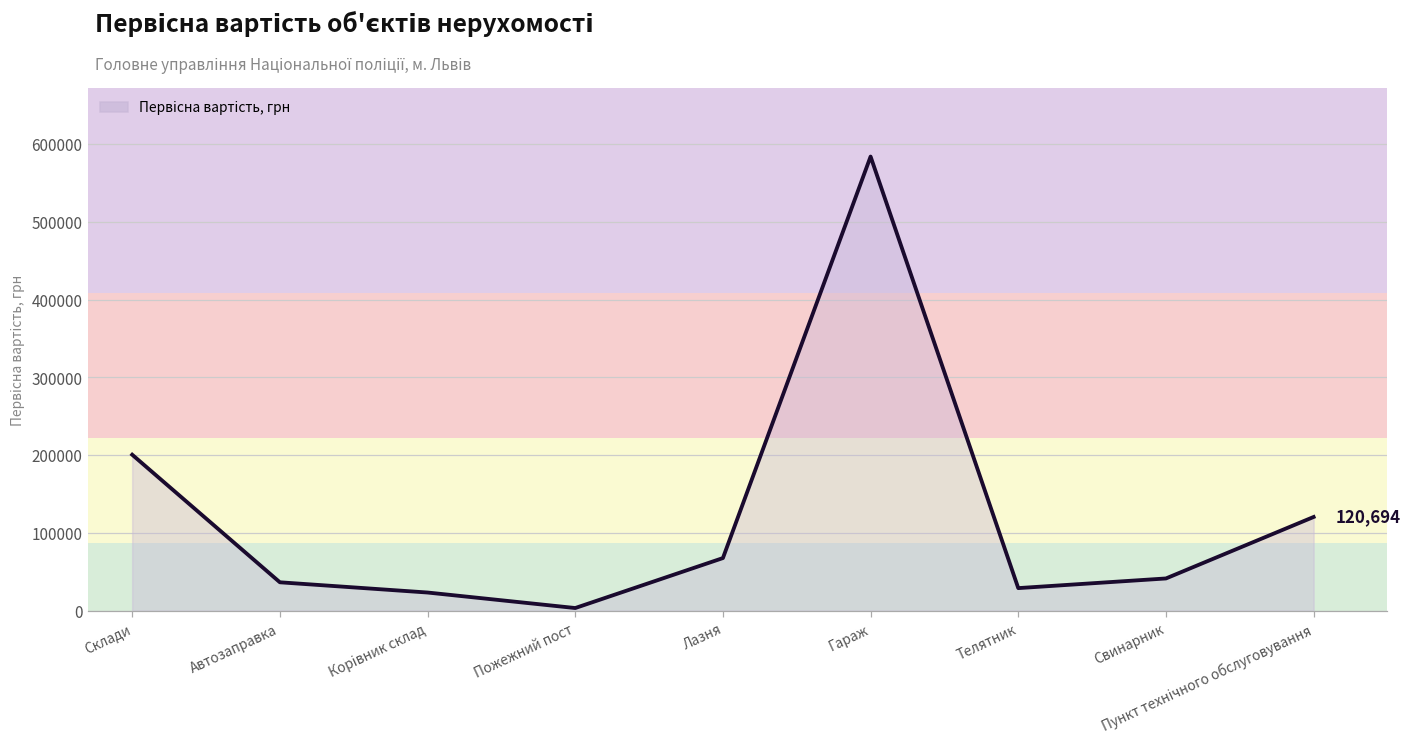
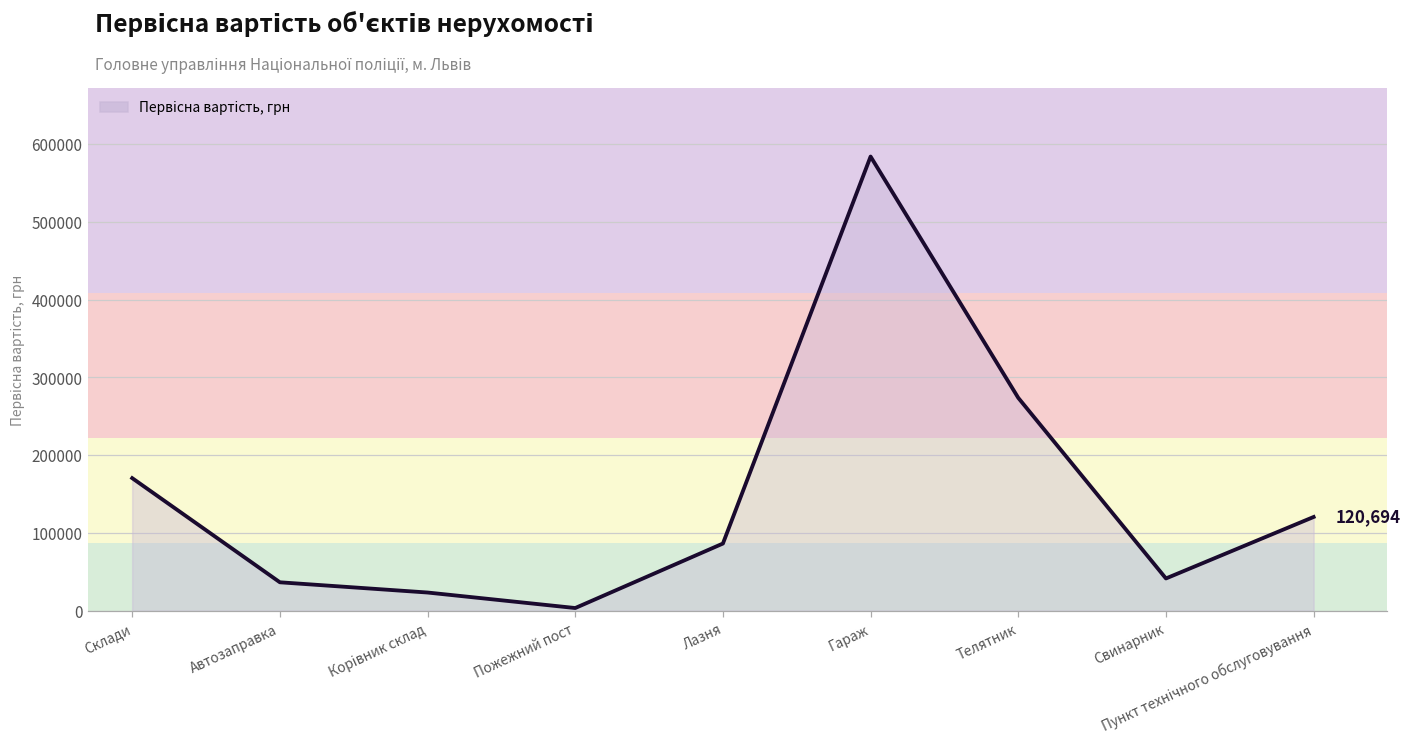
Cклади: 200000 -> 170000
Лазня: 70000 -> 90000
Телятник: 30000 -> 270000
